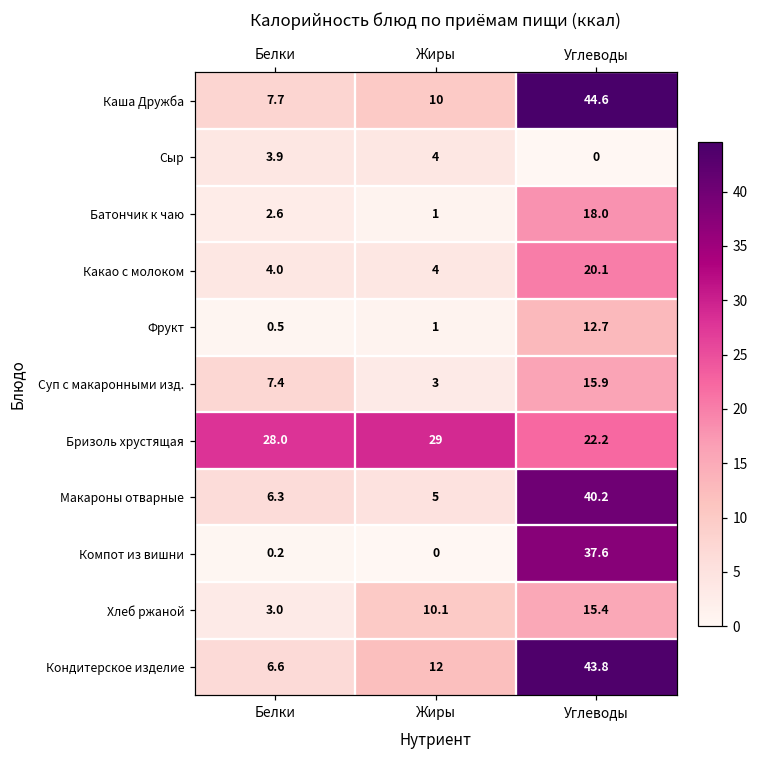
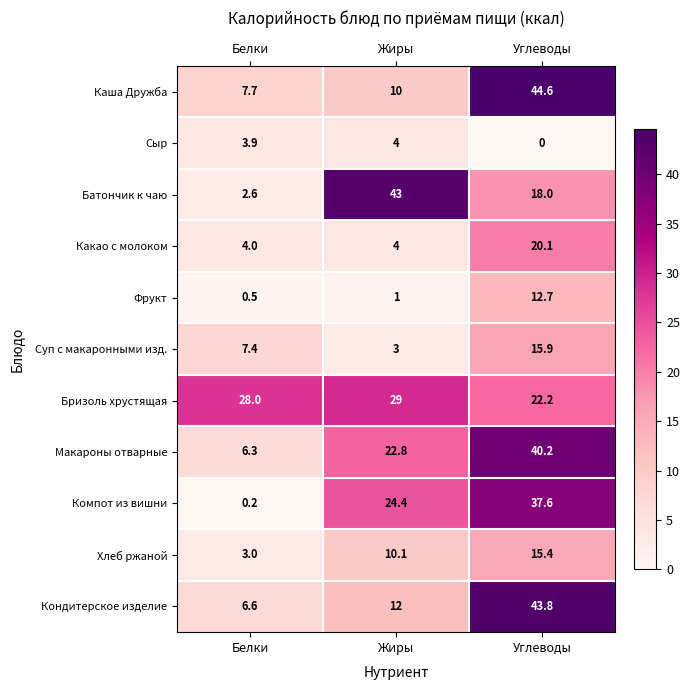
Батончик к чаю, Жиры: 1 -> 43
Макароны отварные, Жиры: 5 -> 22.8
Компот из вишни, Жиры: 0 -> 24.4
